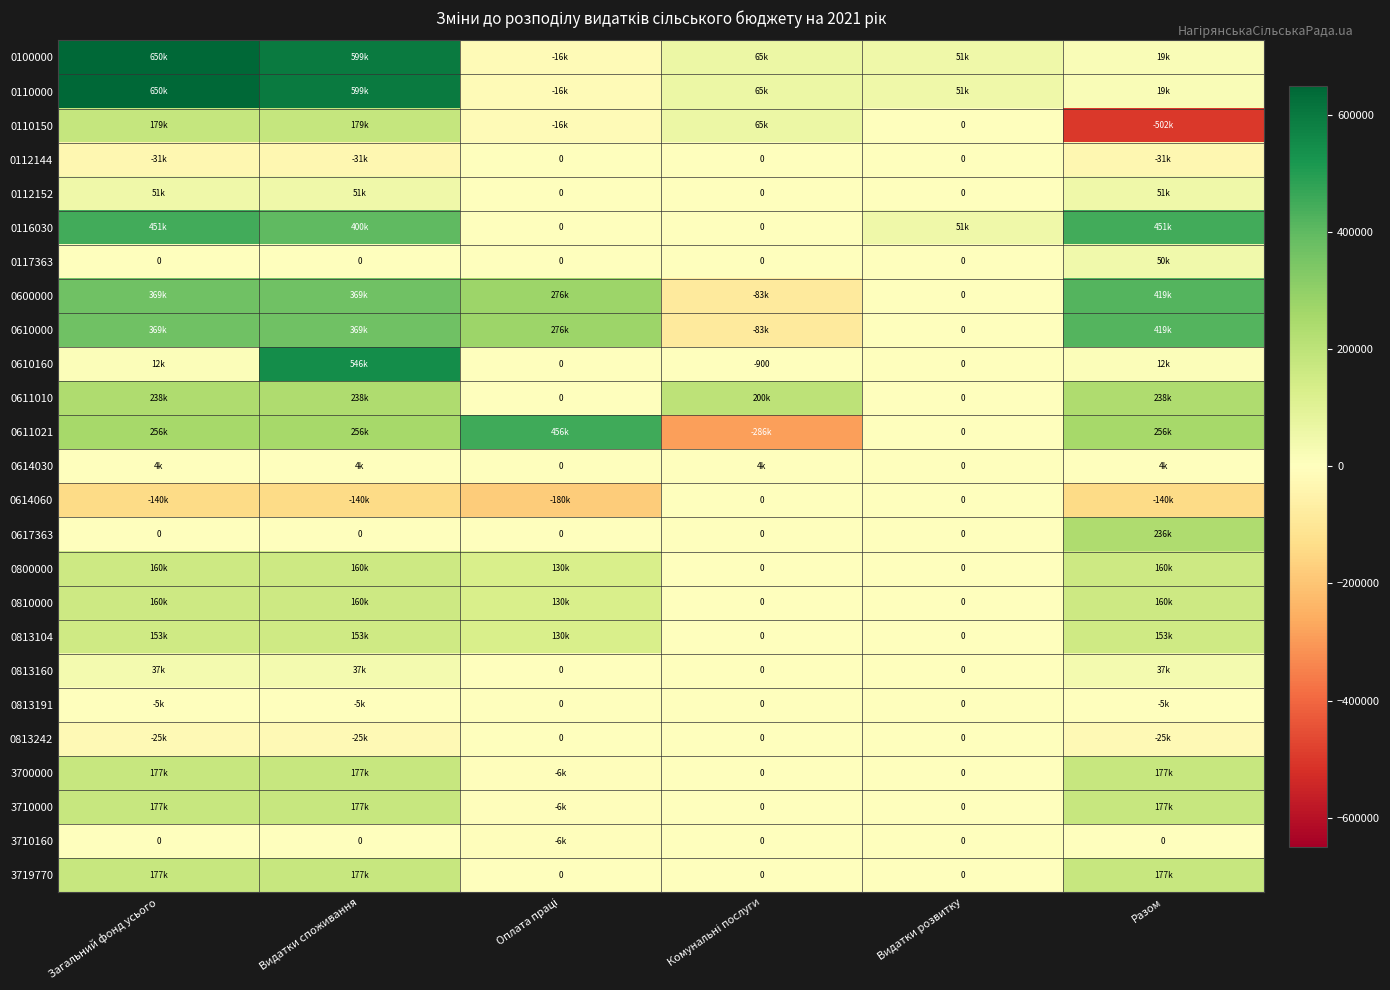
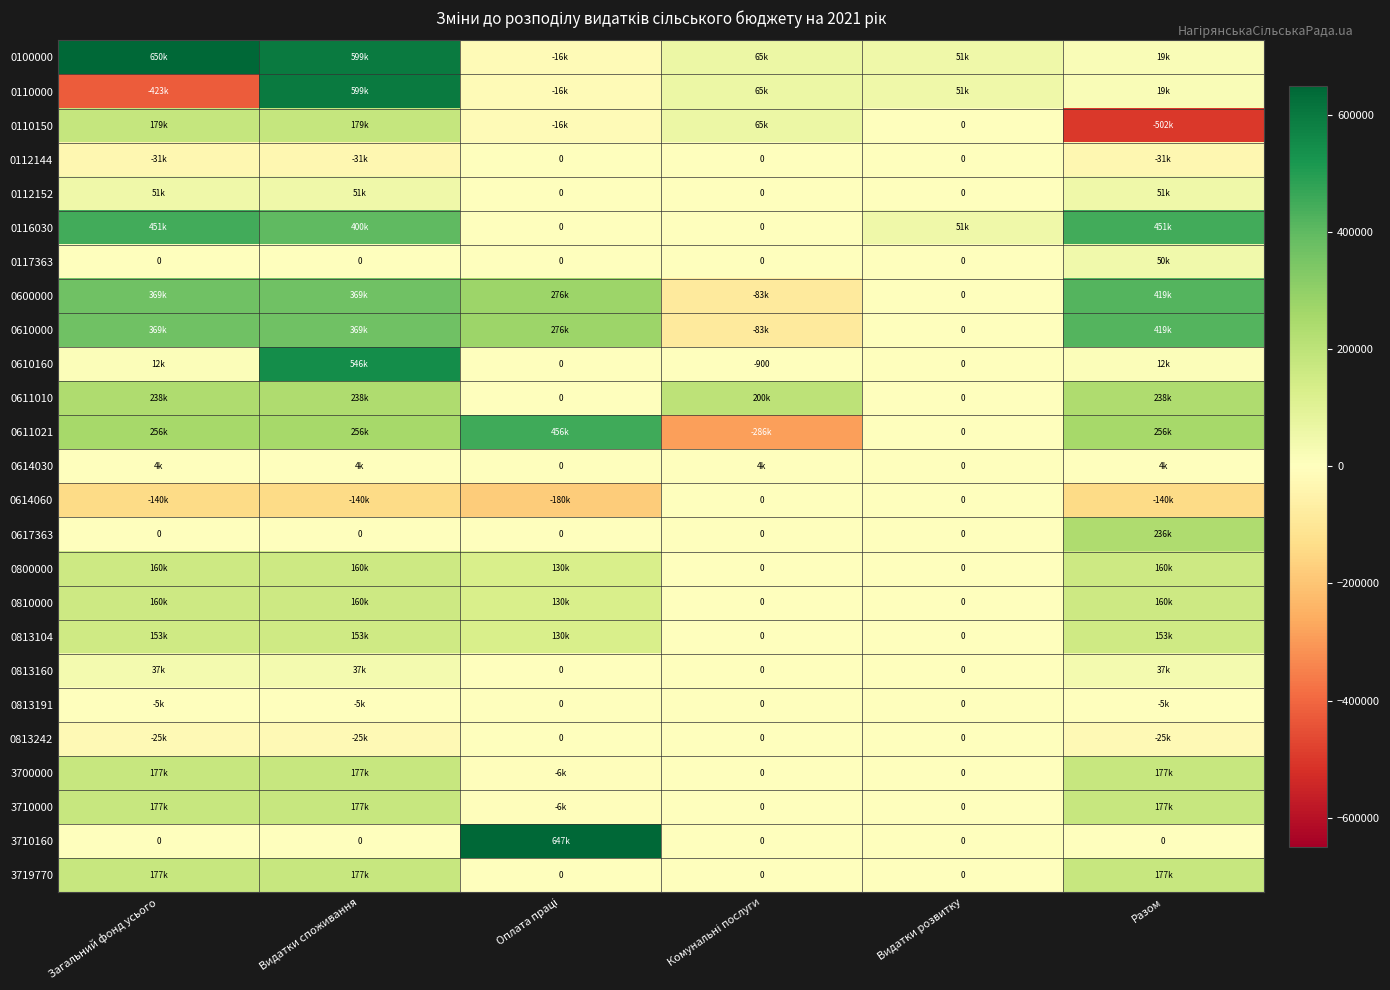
0110000, Загальний фонд усього: 650k -> -423k
3710160, Оплата праці: -6k -> 647k
